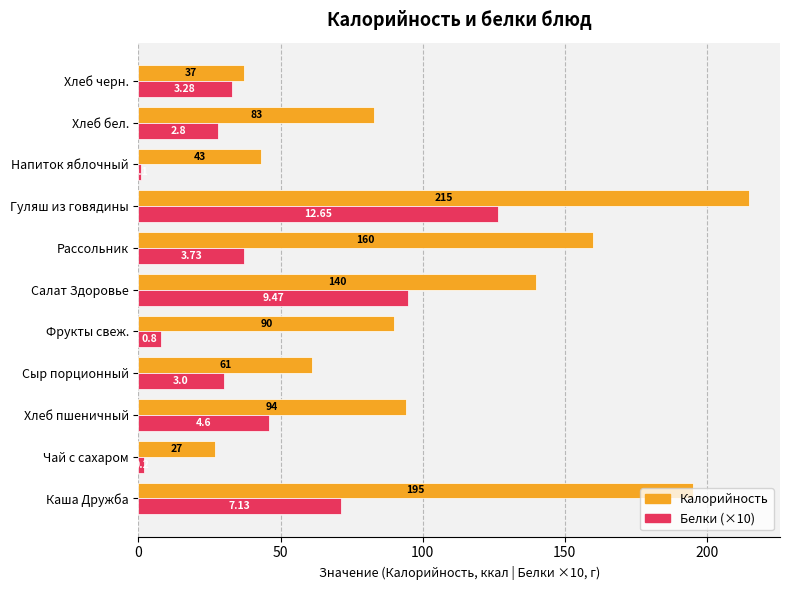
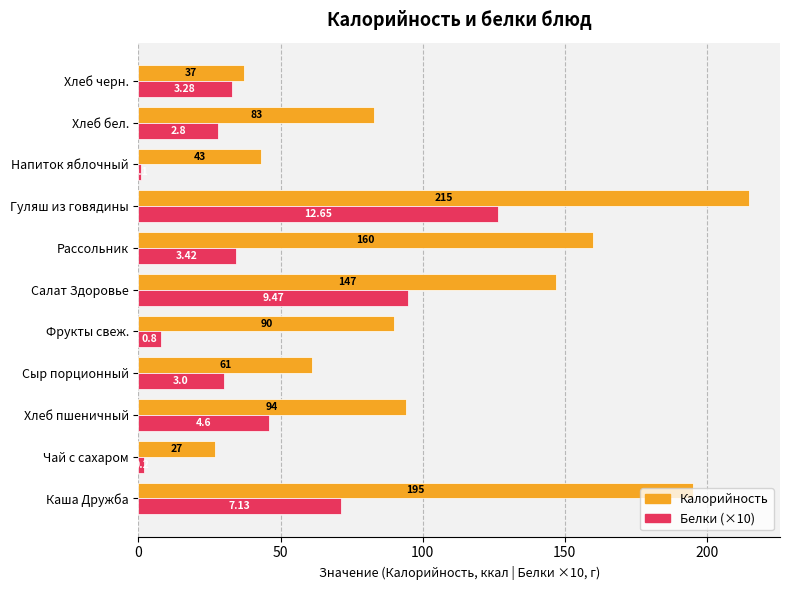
Белки (×10), Рассольник: 3.73 -> 3.42
Калорийность, Салат Здоровье: 140 -> 147
